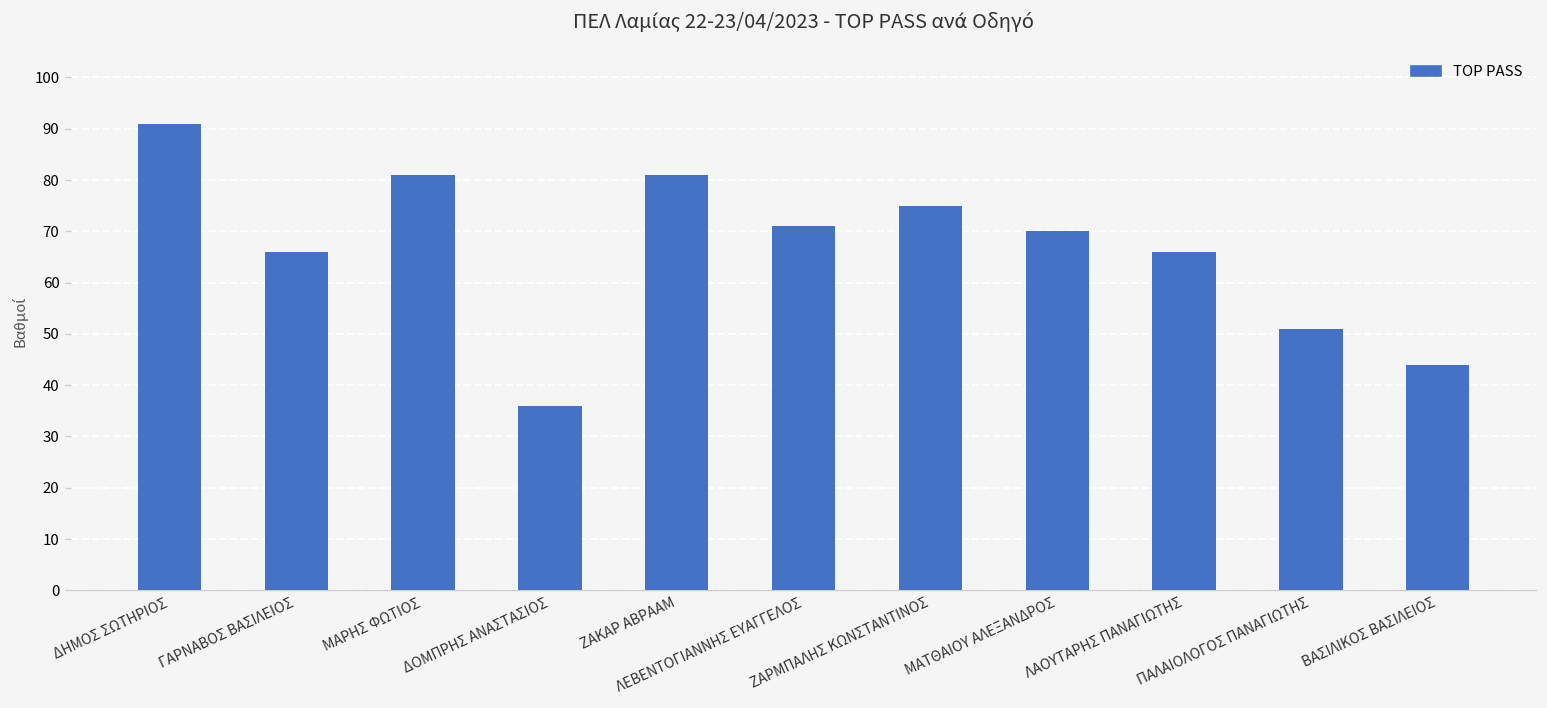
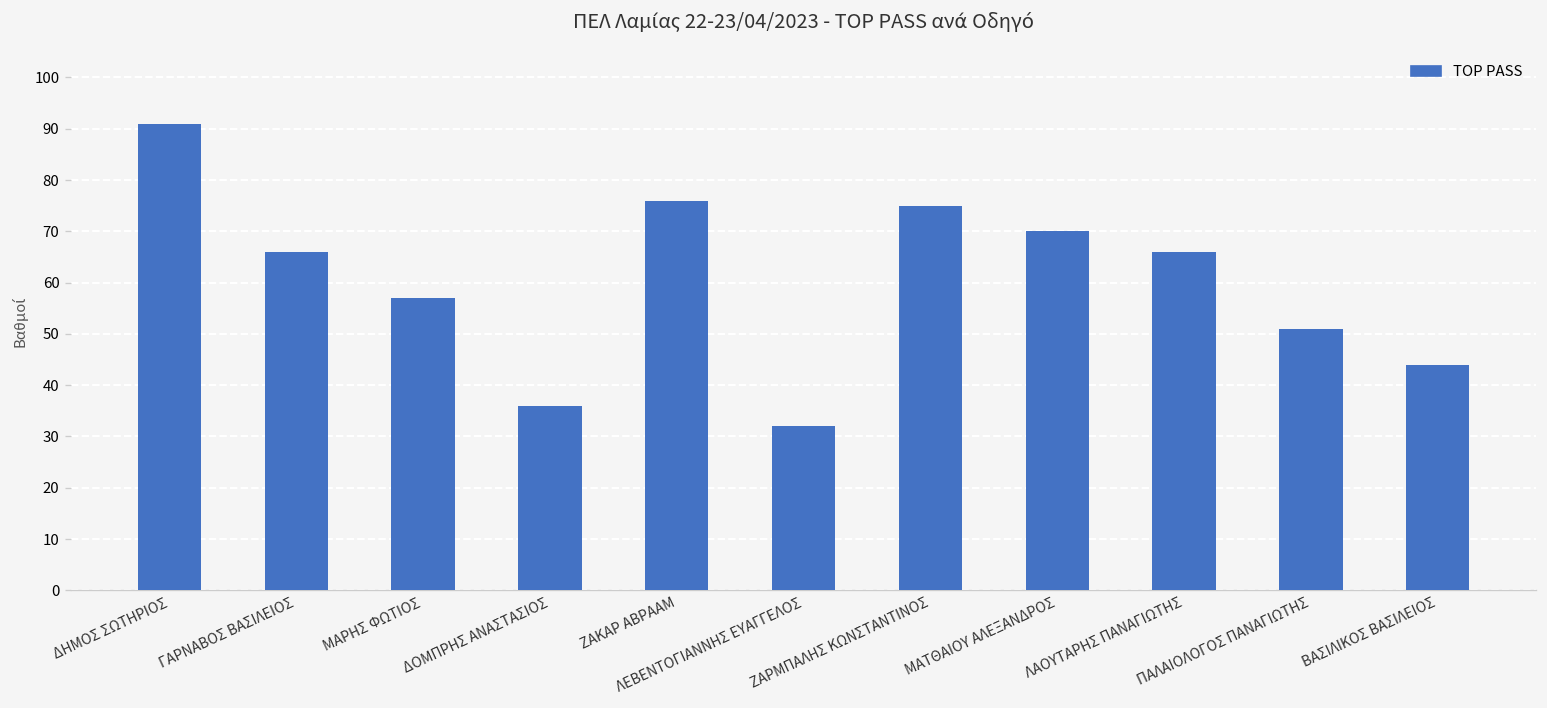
ΜΑΡΗΣ ΦΩΤΙΟΣ: 81 -> 57
ΖΑΚΑΡ ΑΒΡΑΑΜ: 81 -> 76
ΛΕΒΕΝΤΟΓΙΑΝΝΗΣ ΕΥΑΓΓΕΛΟΣ: 71 -> 32
